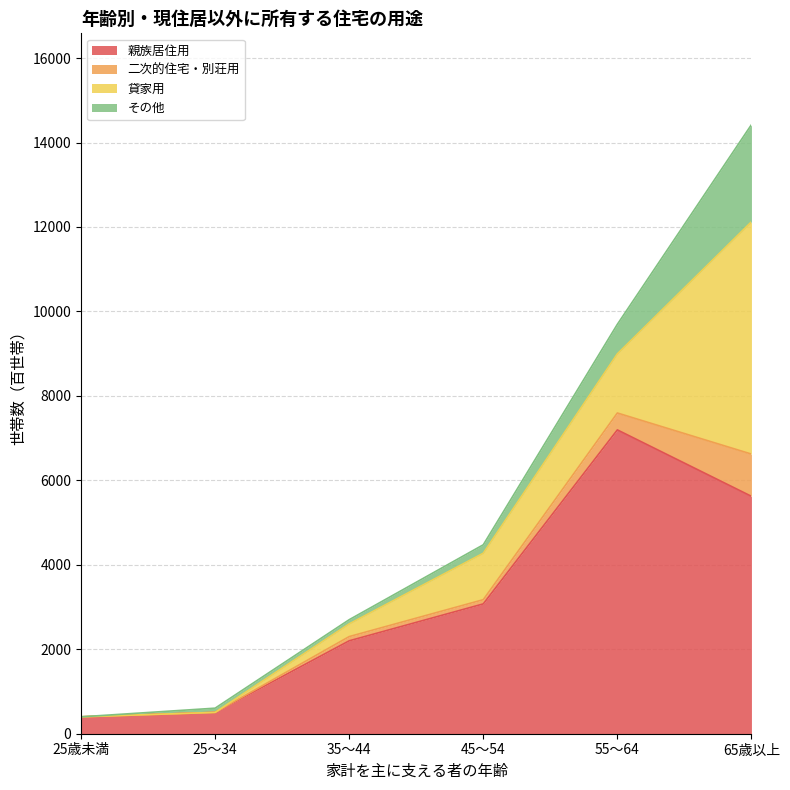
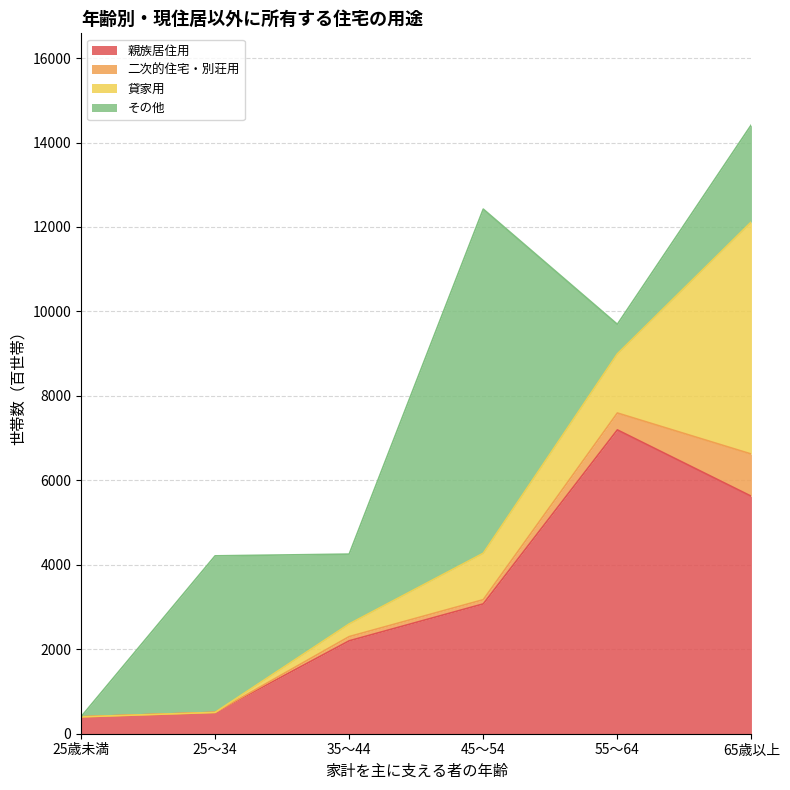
その他, 25～34: 100 -> 3700
その他, 35～44: 100 -> 1700
その他, 45～54: 200 -> 8100
